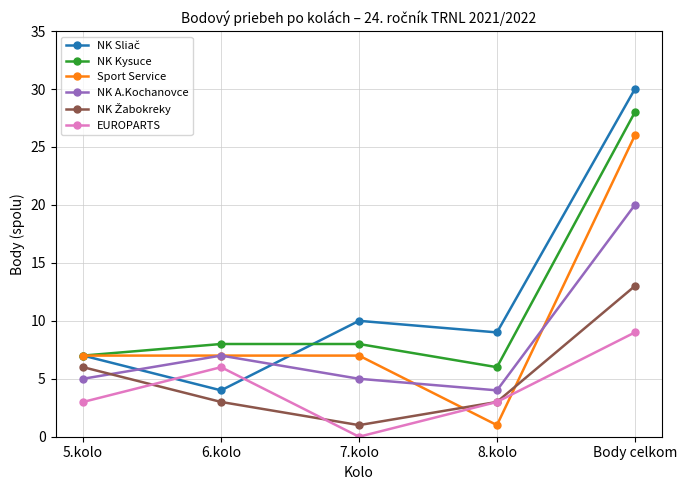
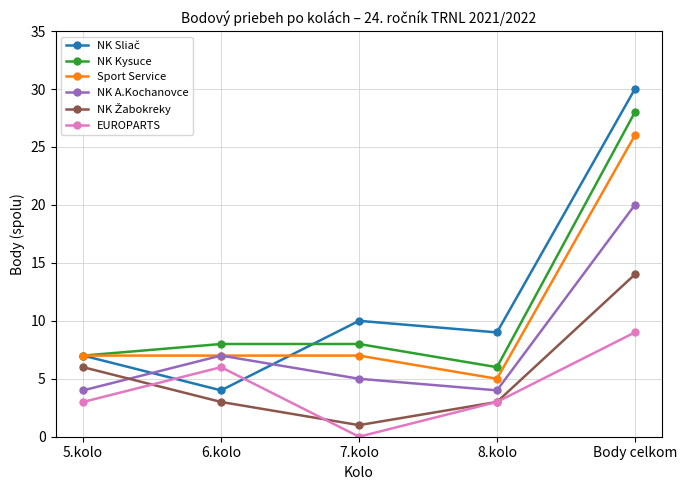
NK A.Kochanovce, 5.kolo: 5 -> 4
Sport Service, 8.kolo: 1 -> 5
NK Žabokreky, Body celkom: 13 -> 14
